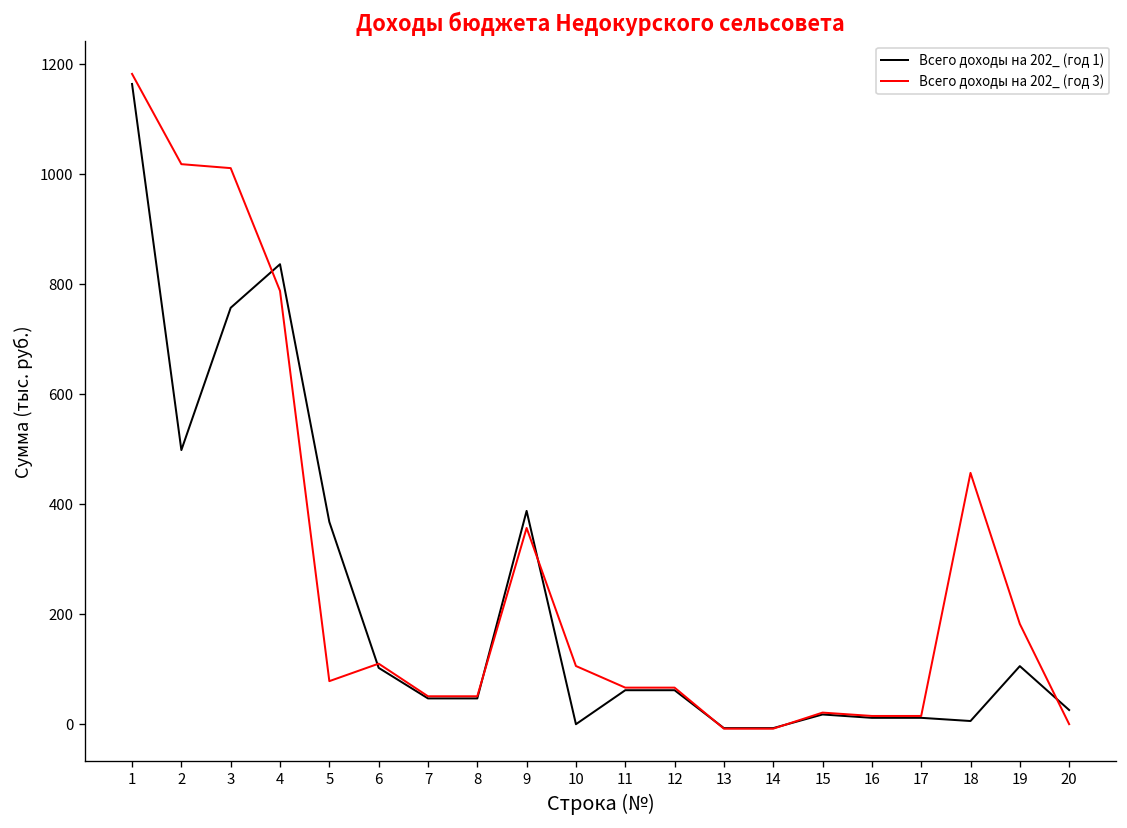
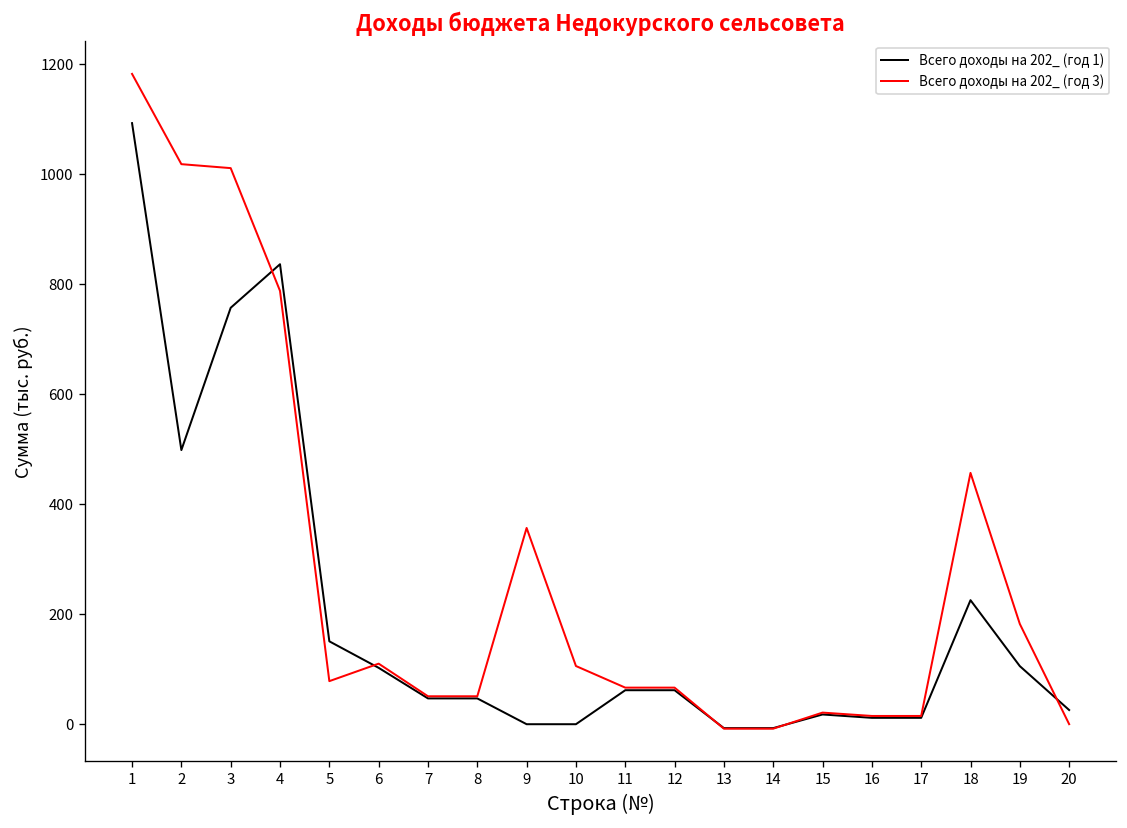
Всего доходы на 202_ (год 1), 1: 1160 -> 1090
Всего доходы на 202_ (год 1), 5: 370 -> 150
Всего доходы на 202_ (год 1), 9: 390 -> 0
Всего доходы на 202_ (год 1), 18: 10 -> 230
